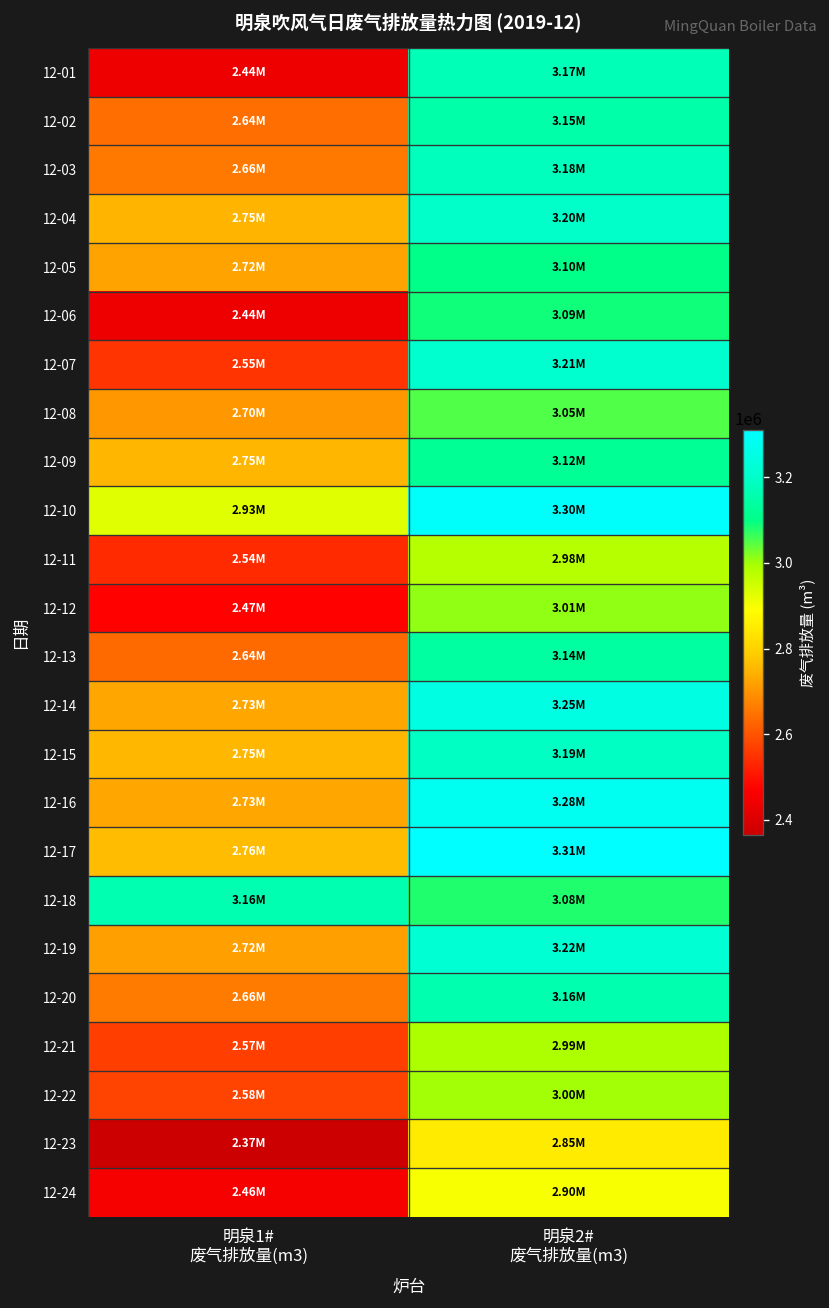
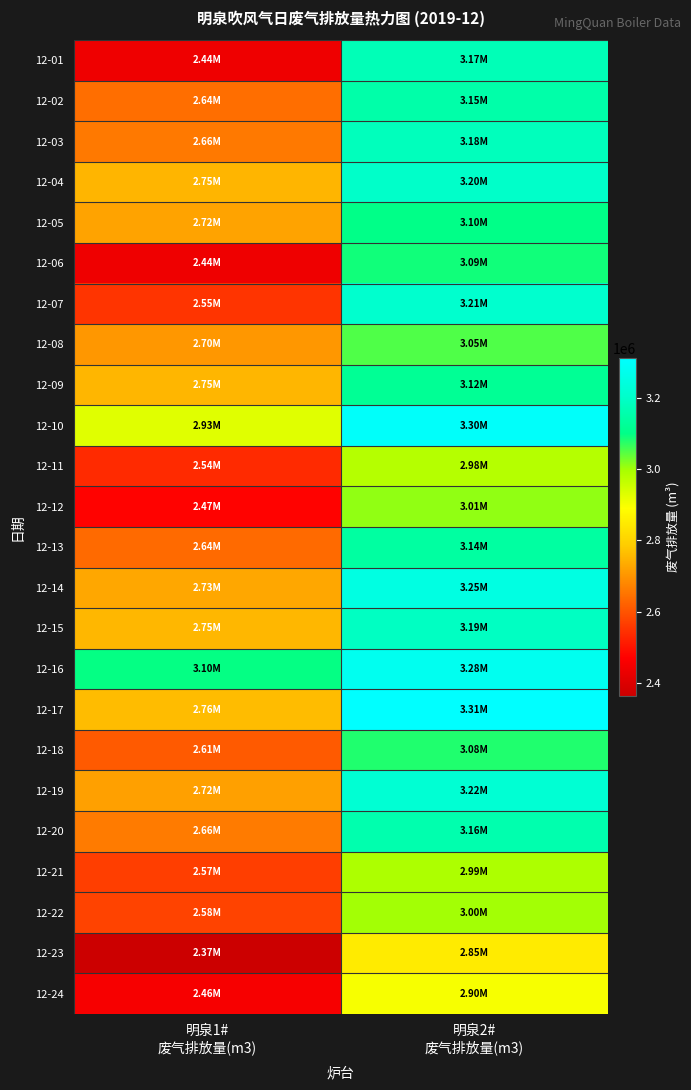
12-16, 明泉1# 废气排放量(m3): 2.73M -> 3.10M
12-18, 明泉1# 废气排放量(m3): 3.16M -> 2.61M
